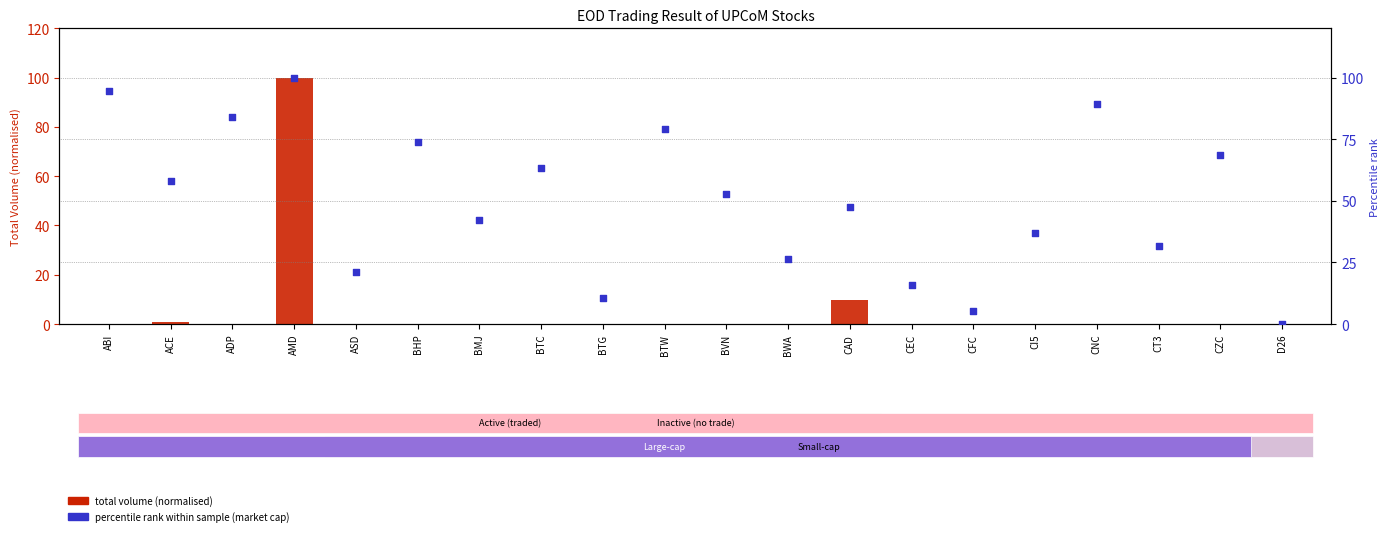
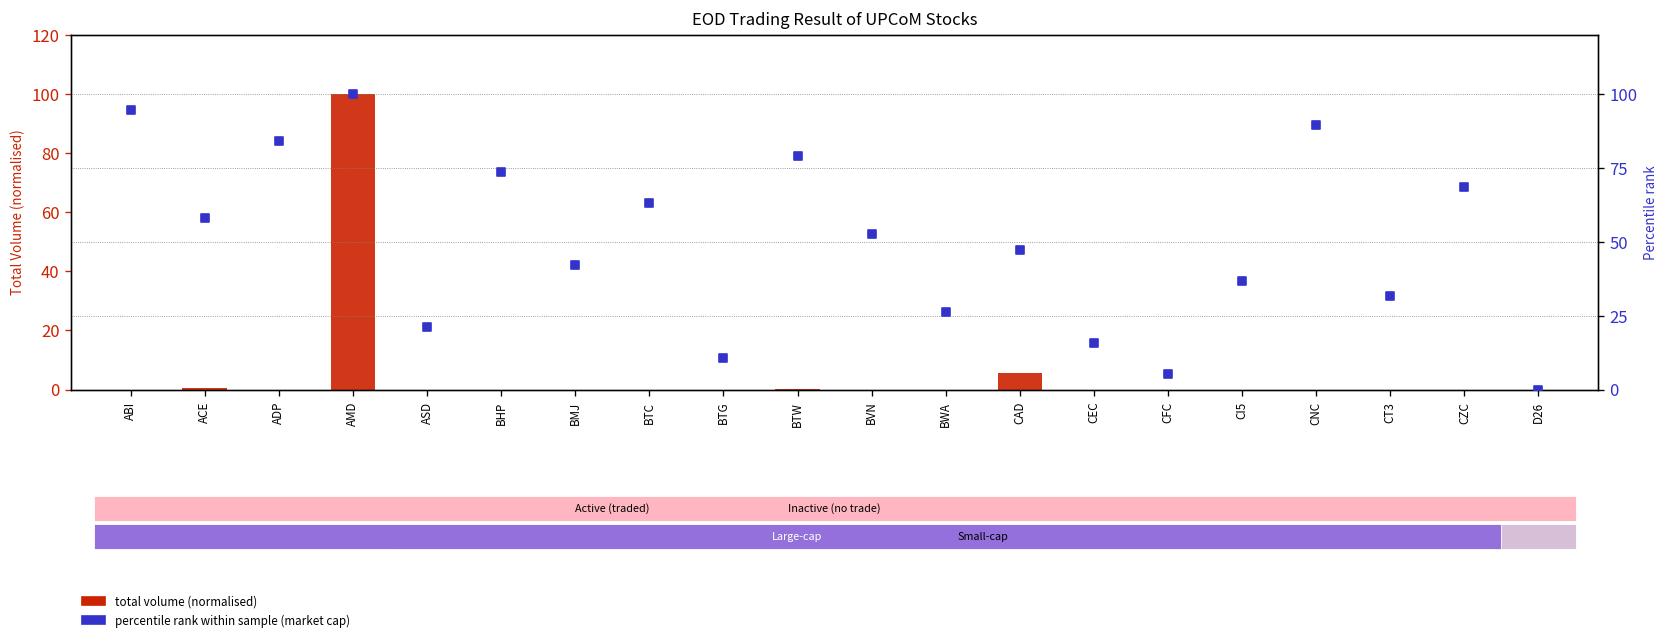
total volume (normalised), CAD: 10 -> 6
